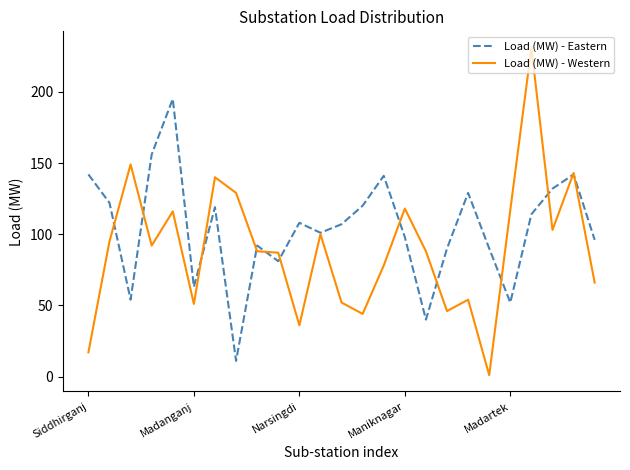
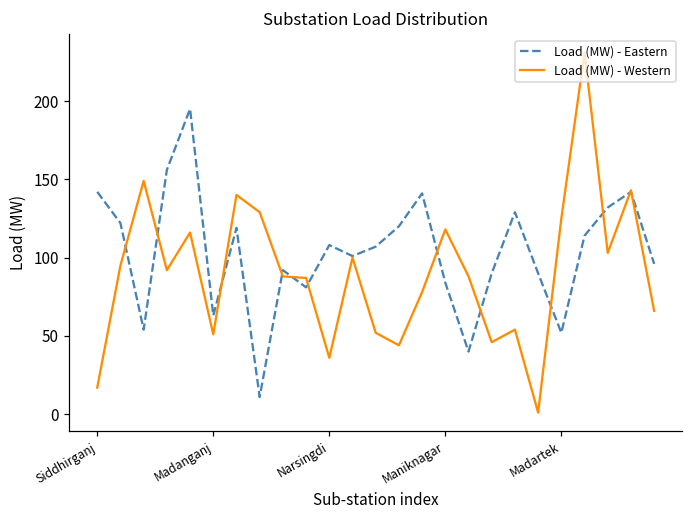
Load (MW) - Eastern, Maniknagar: 98 -> 84
Load (MW) - Western, Madartek: 117 -> 125
